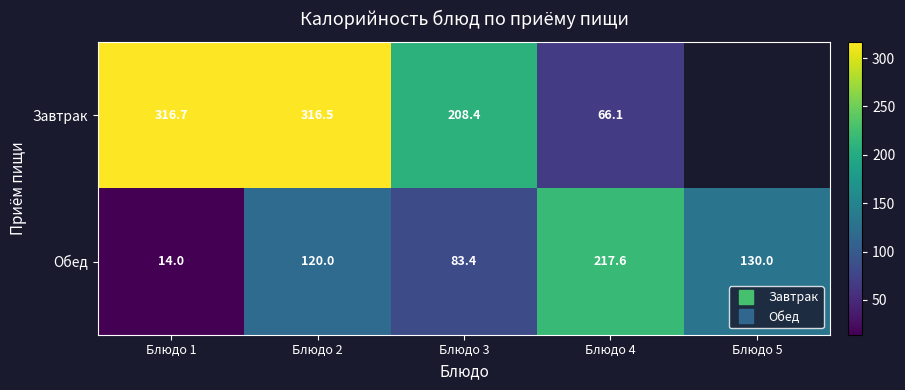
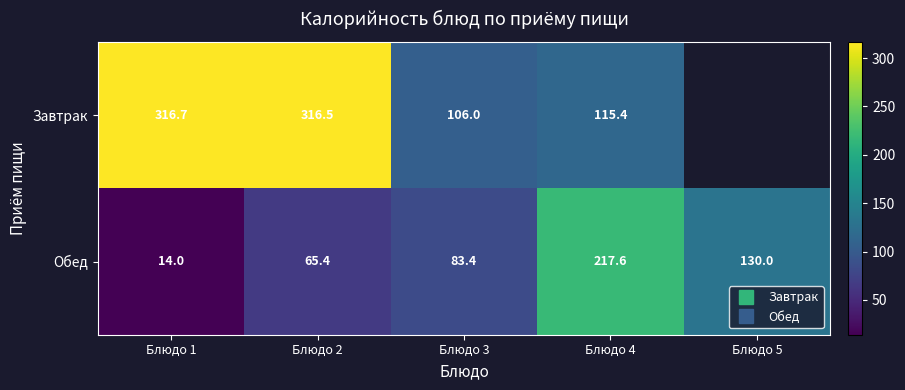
Завтрак, Блюдо 3: 208.4 -> 106.0
Завтрак, Блюдо 4: 66.1 -> 115.4
Обед, Блюдо 2: 120.0 -> 65.4
